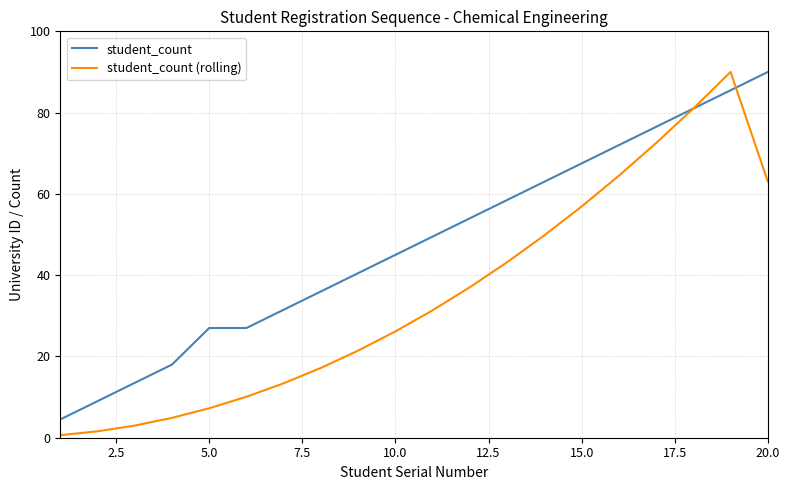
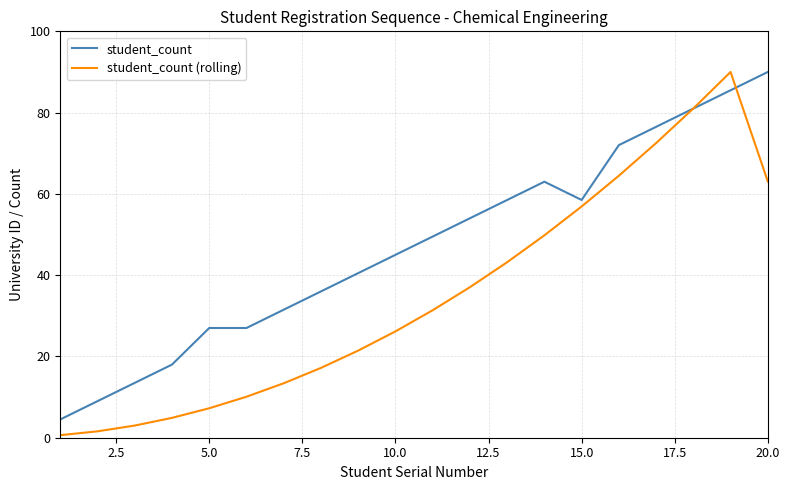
student_count, 15.0: 68 -> 59
